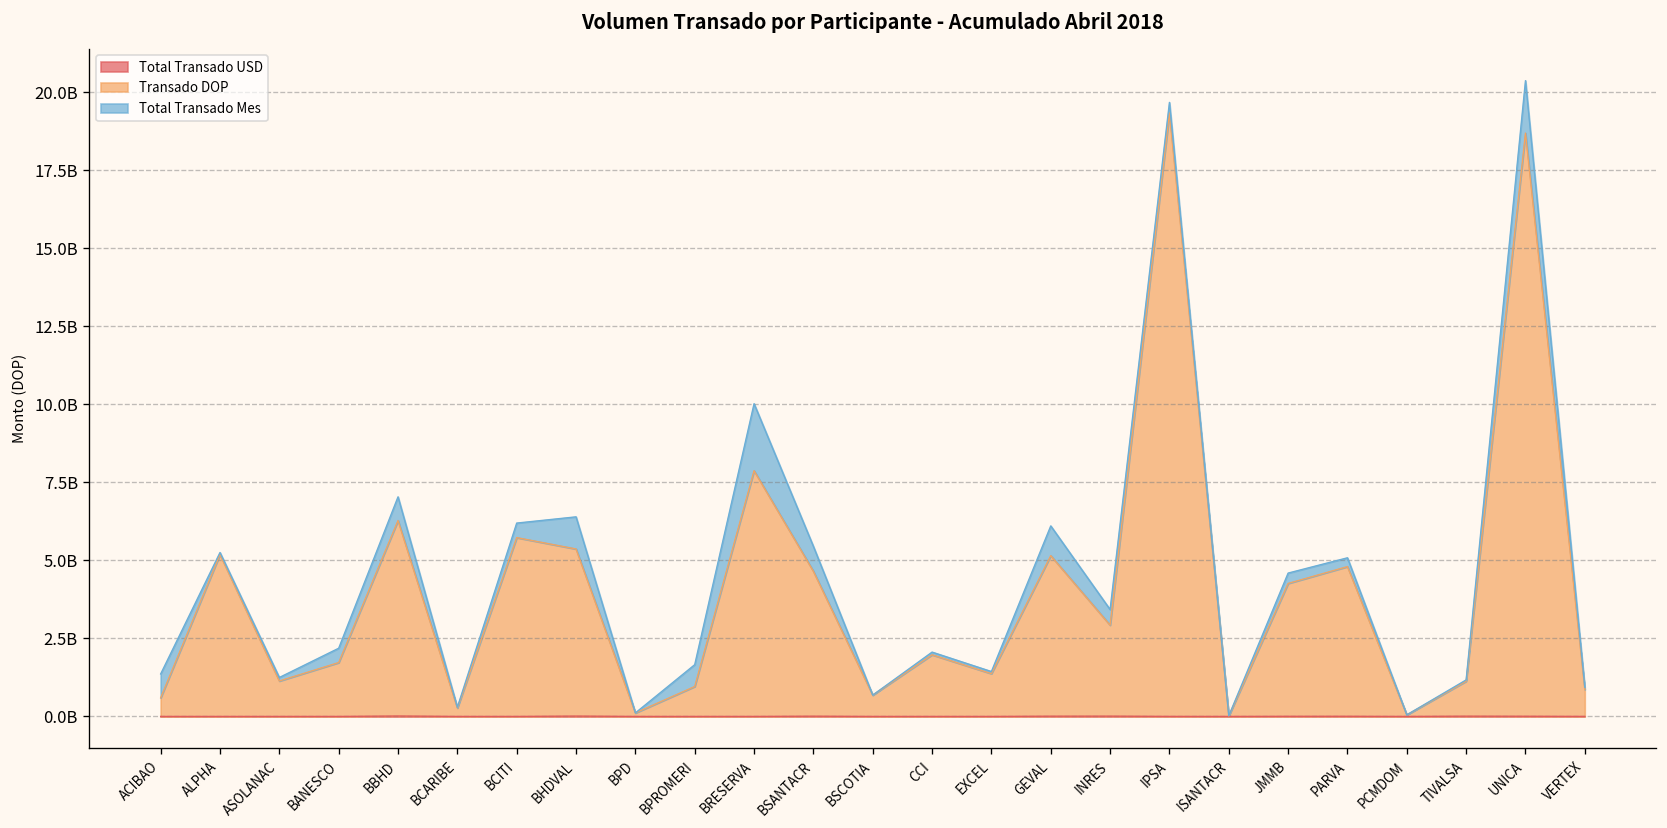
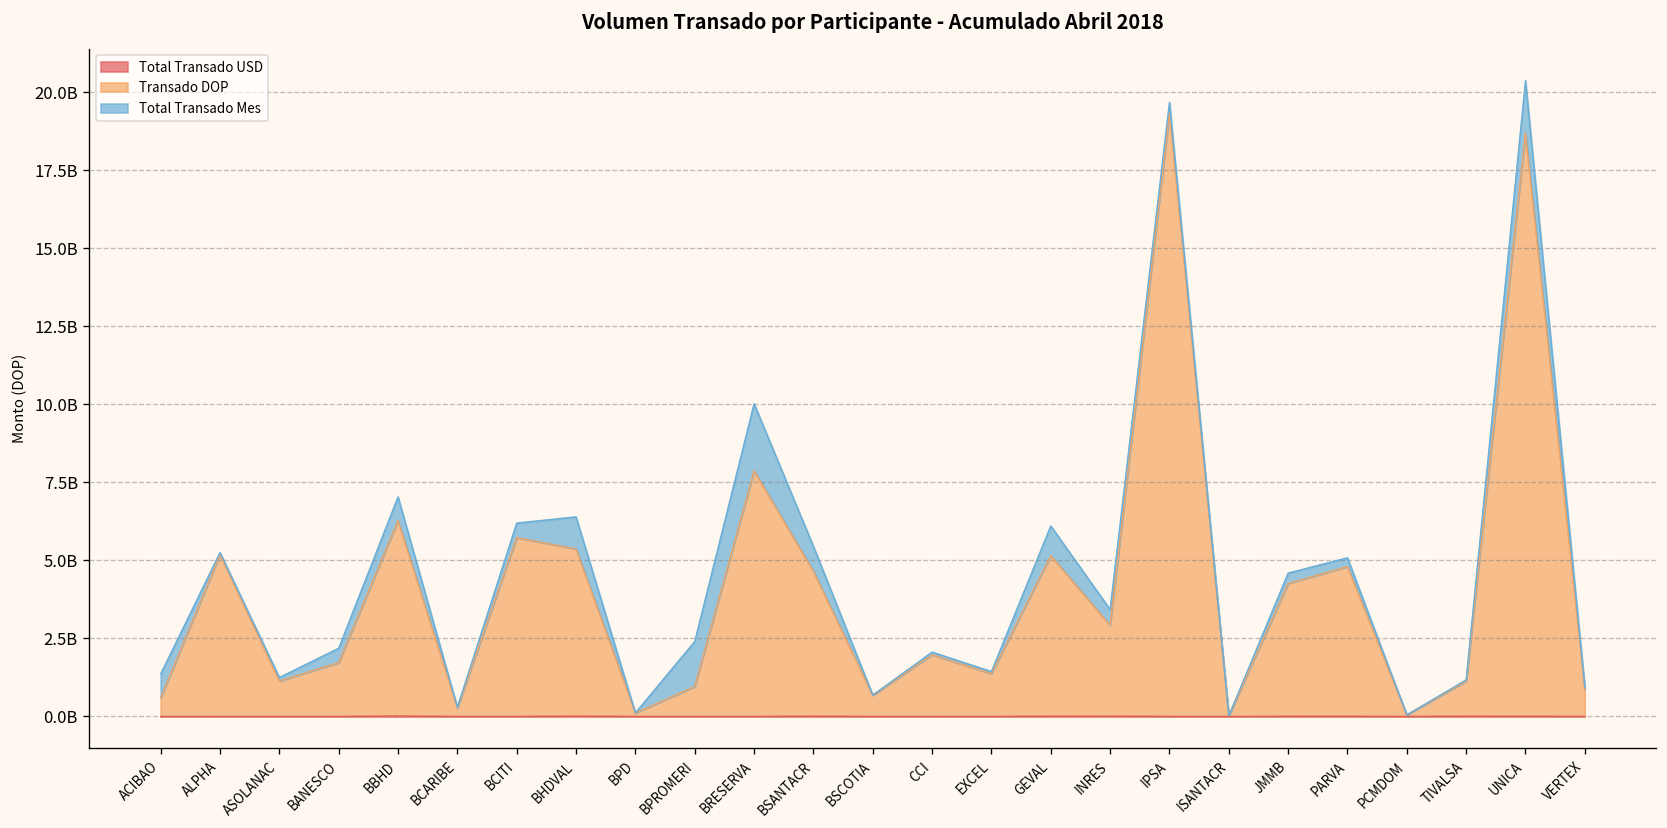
Total Transado Mes, BPROMERI: 700000000 -> 1400000000
